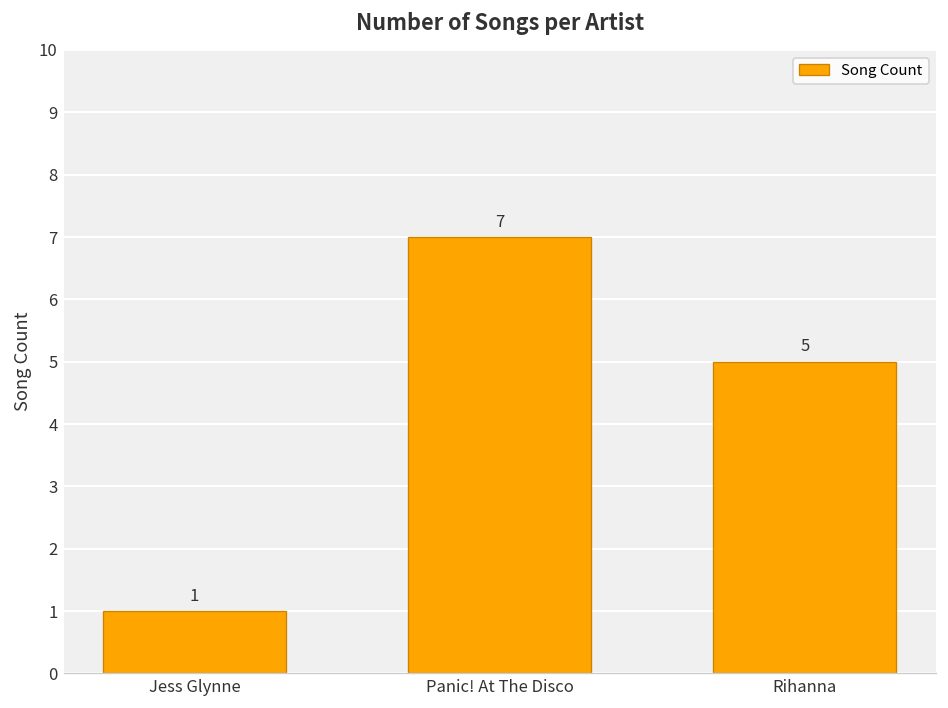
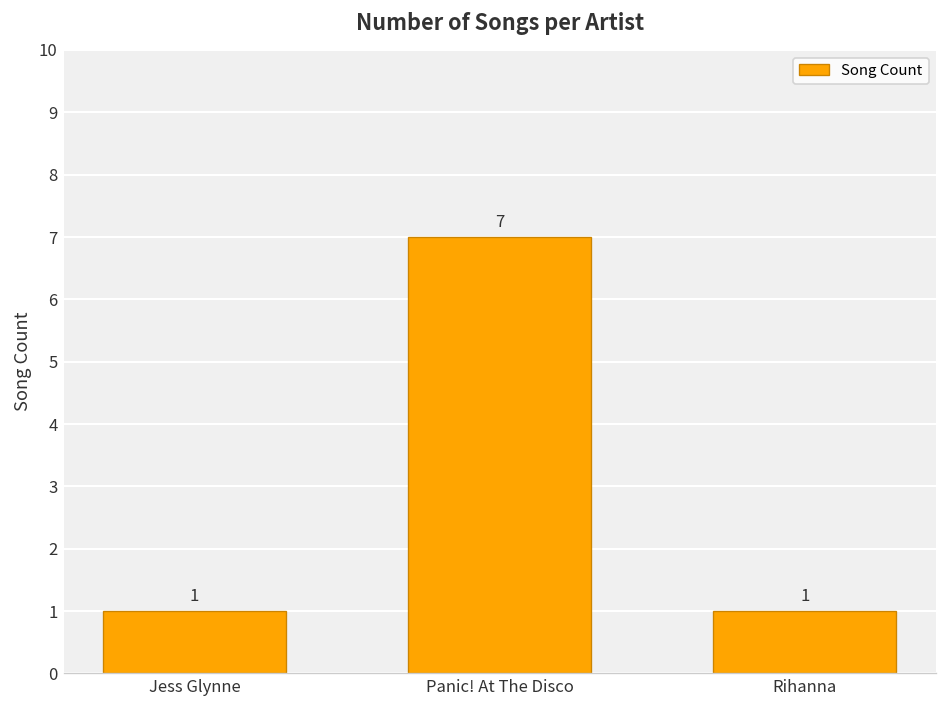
Rihanna: 5 -> 1
